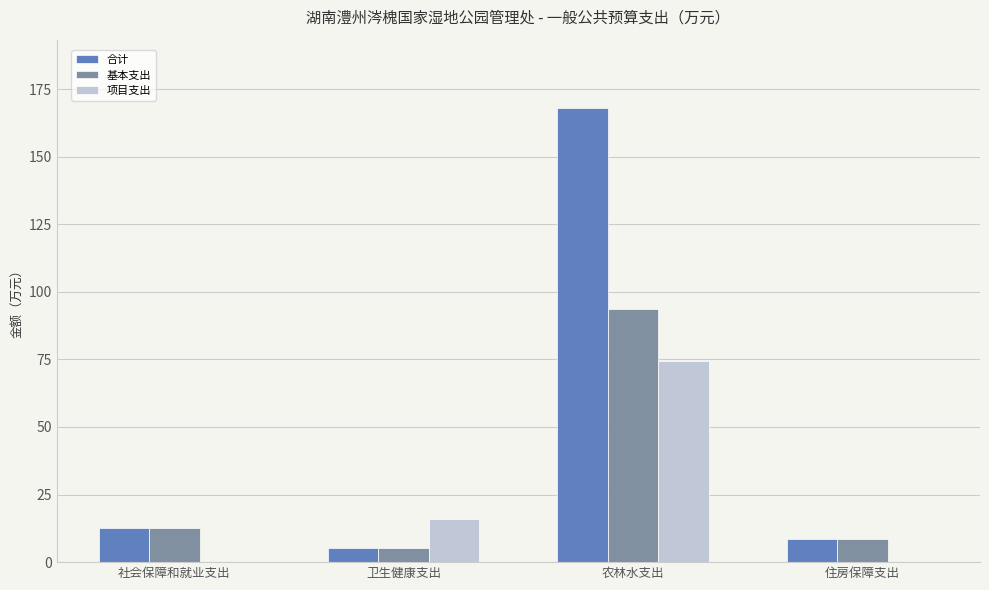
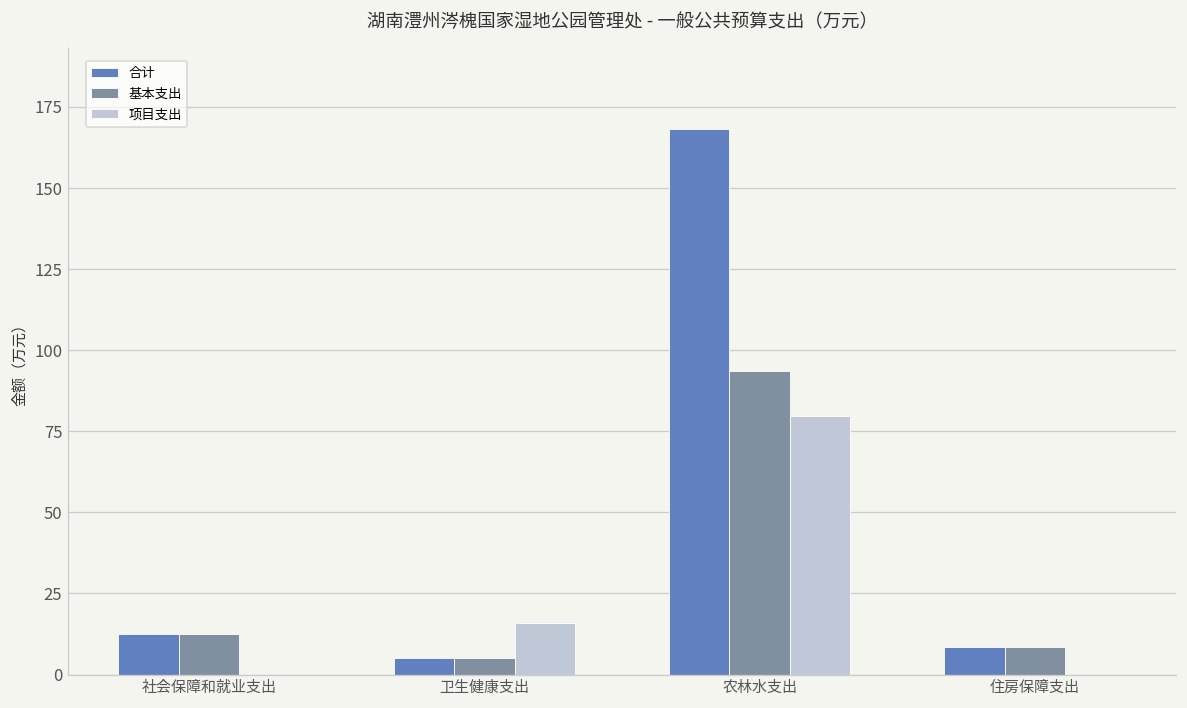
项目支出, 农林水支出: 75 -> 80
